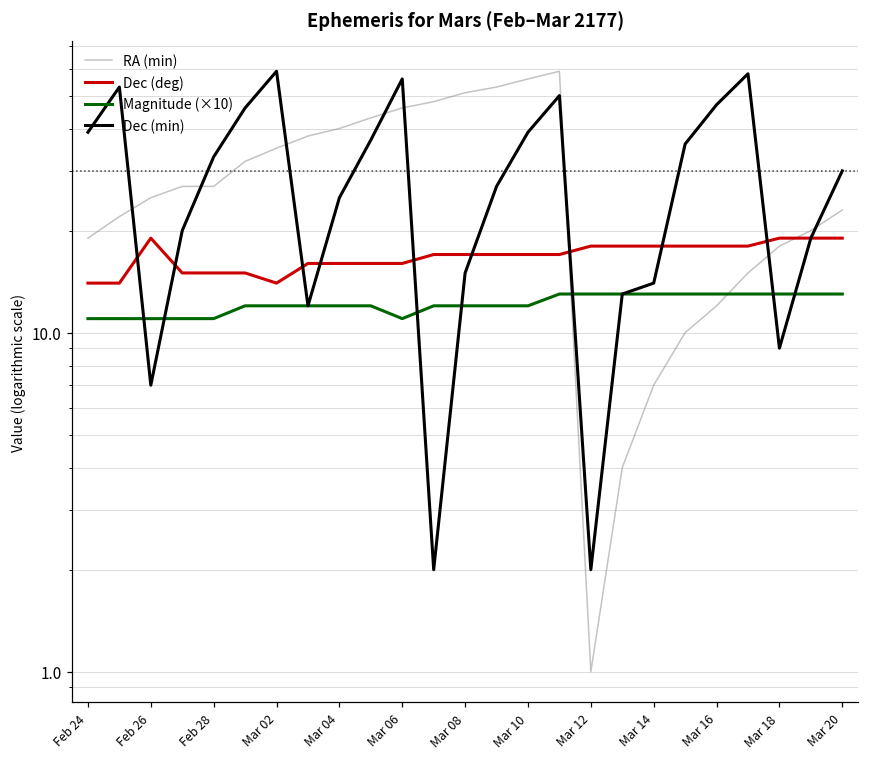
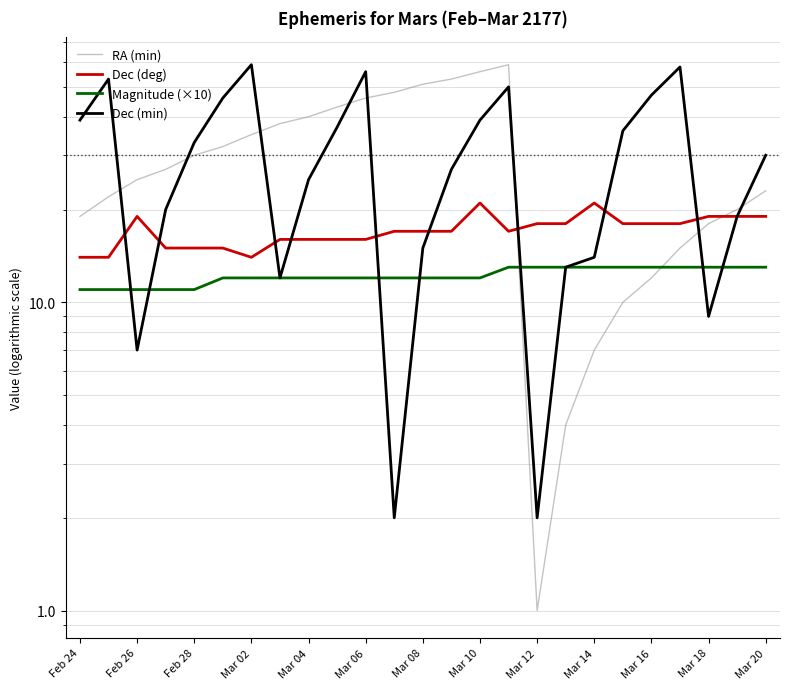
RA (min), Feb 28: 27 -> 30
Magnitude (×10), Mar 06: 11.0 -> 12.0
Dec (deg), Mar 10: 17 -> 21
Dec (deg), Mar 14: 18 -> 21
